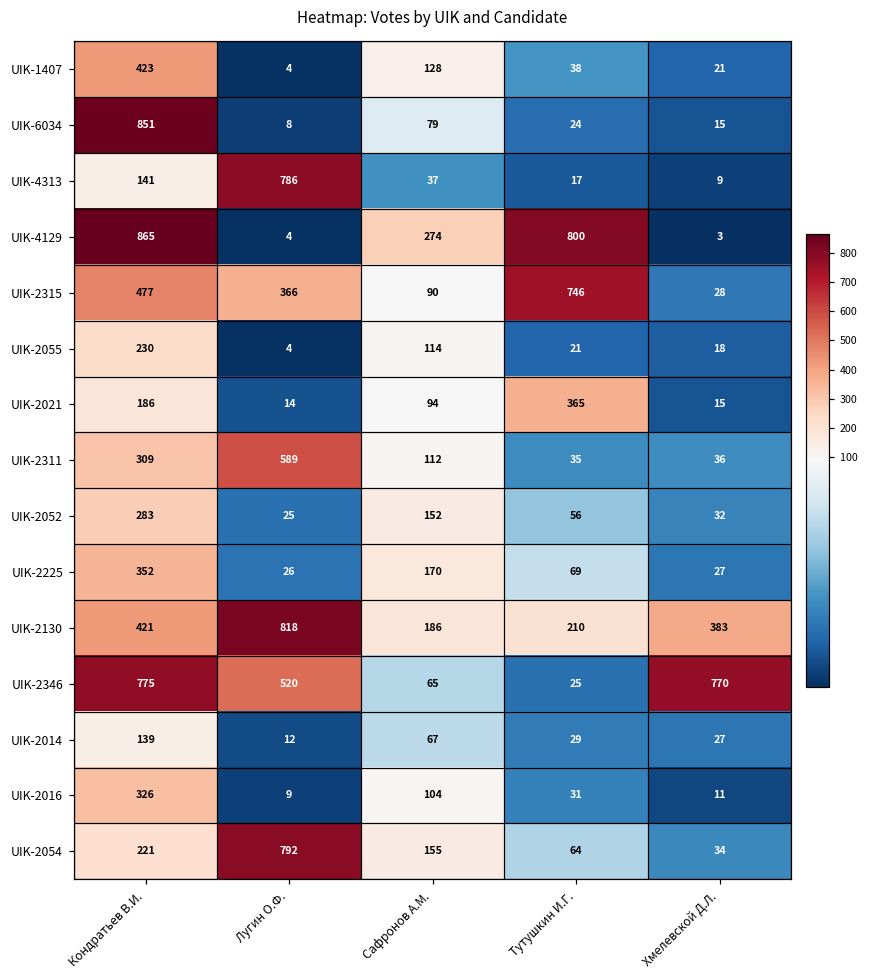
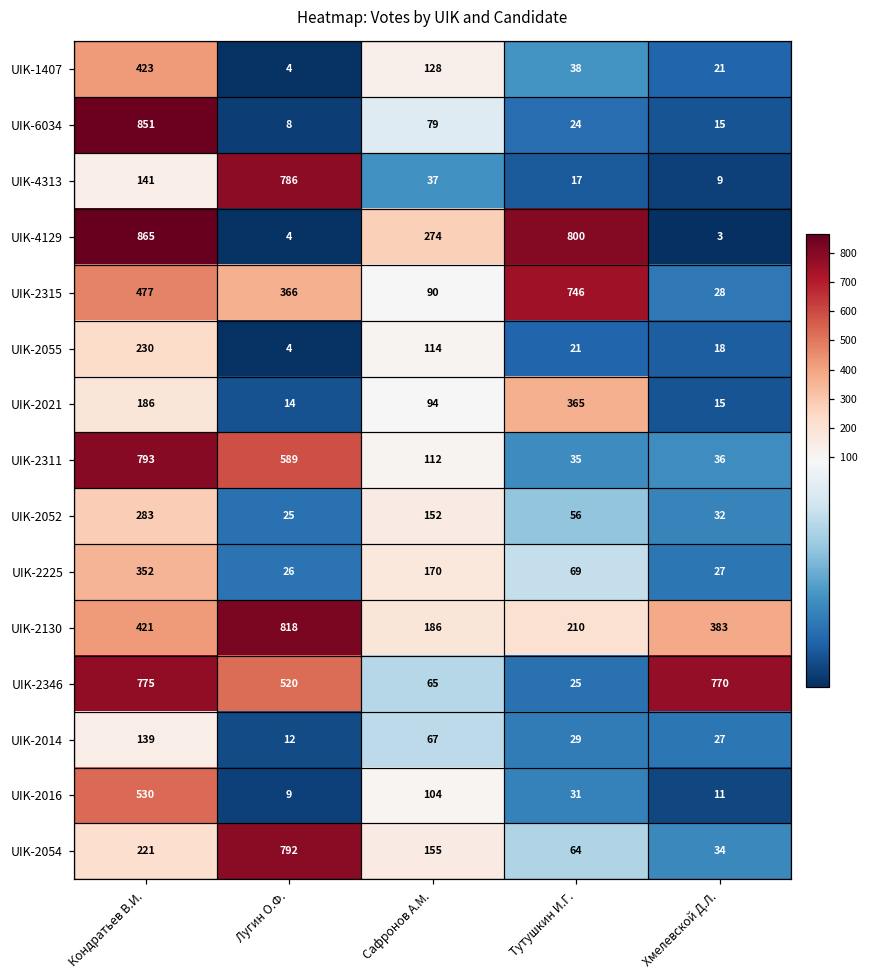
UIK-2311, Кондратьев В.И.: 309 -> 793
UIK-2016, Кондратьев В.И.: 326 -> 530
